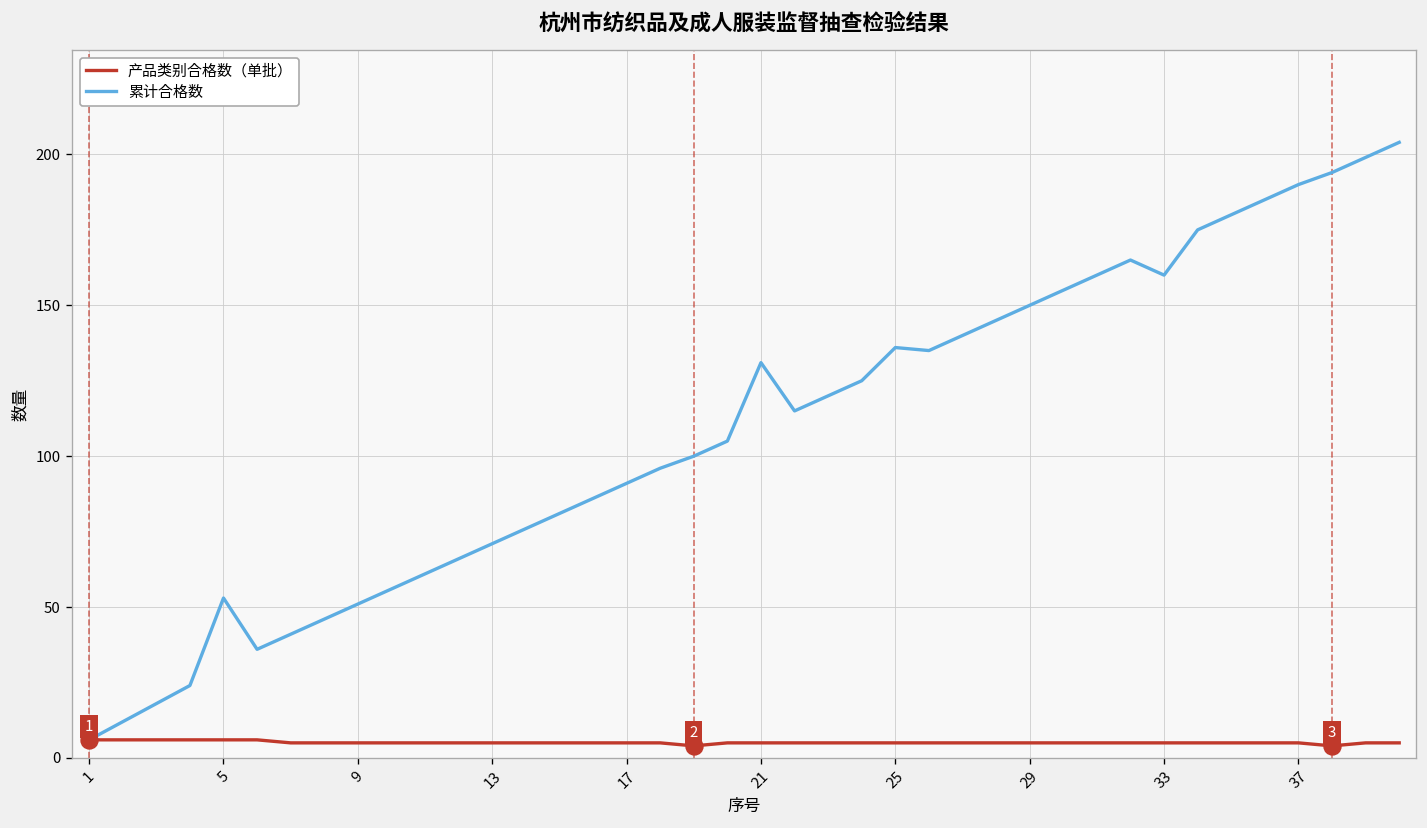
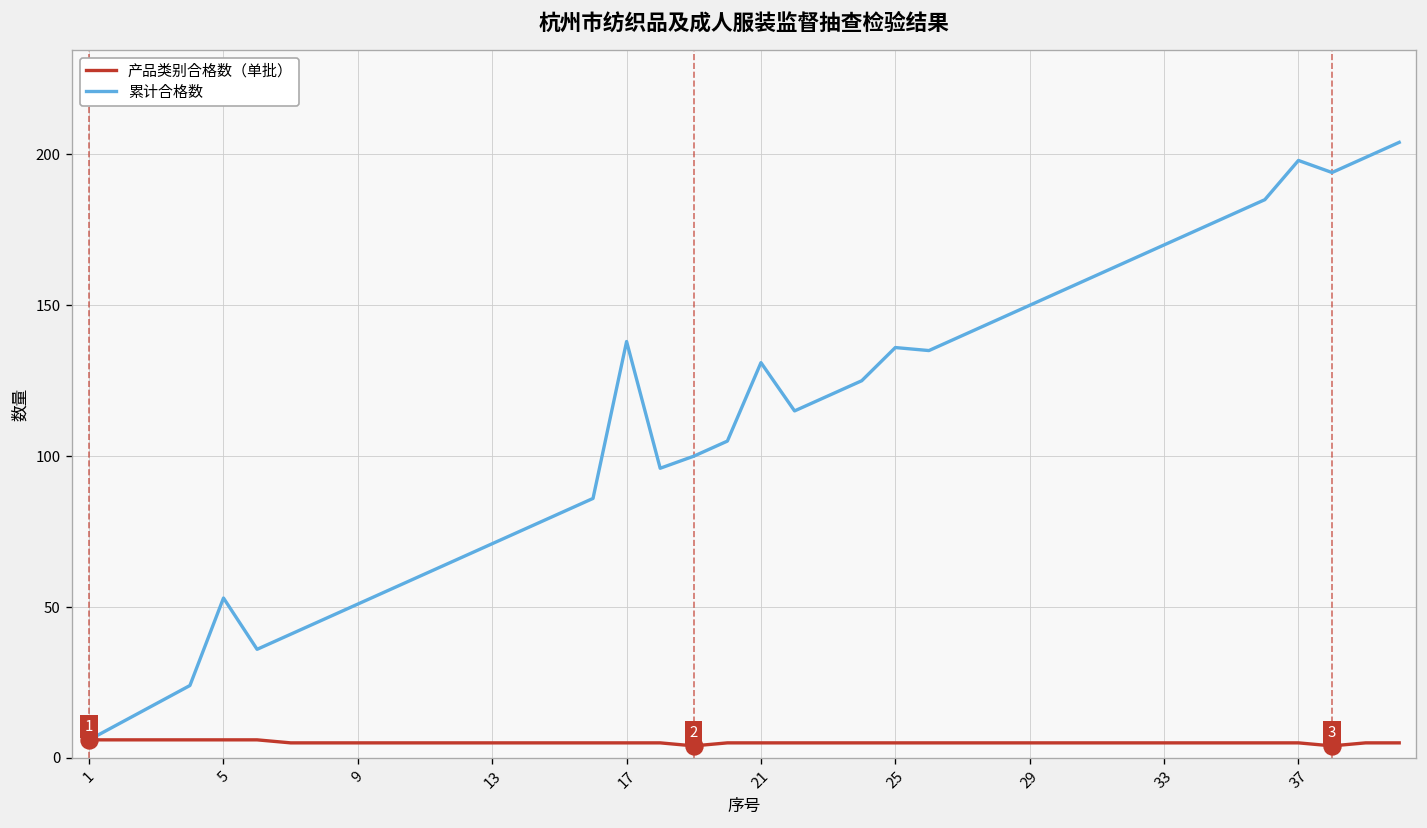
累计合格数, 17: 91 -> 138
累计合格数, 33: 160 -> 170
累计合格数, 37: 190 -> 198
